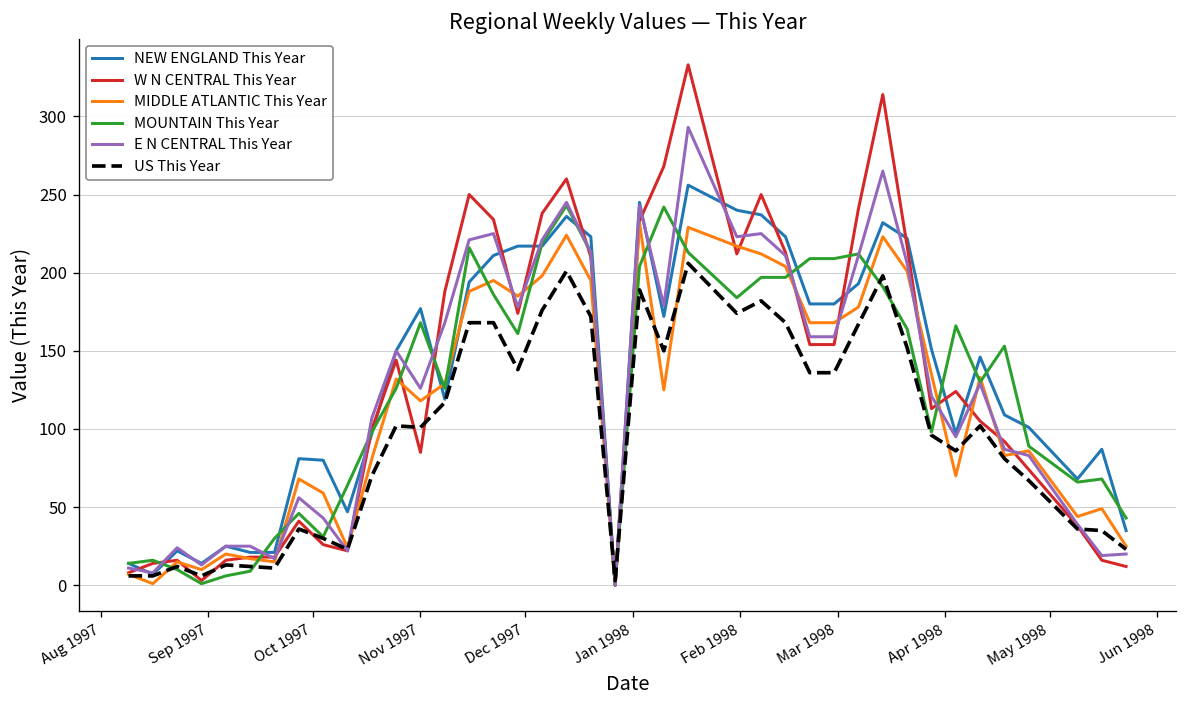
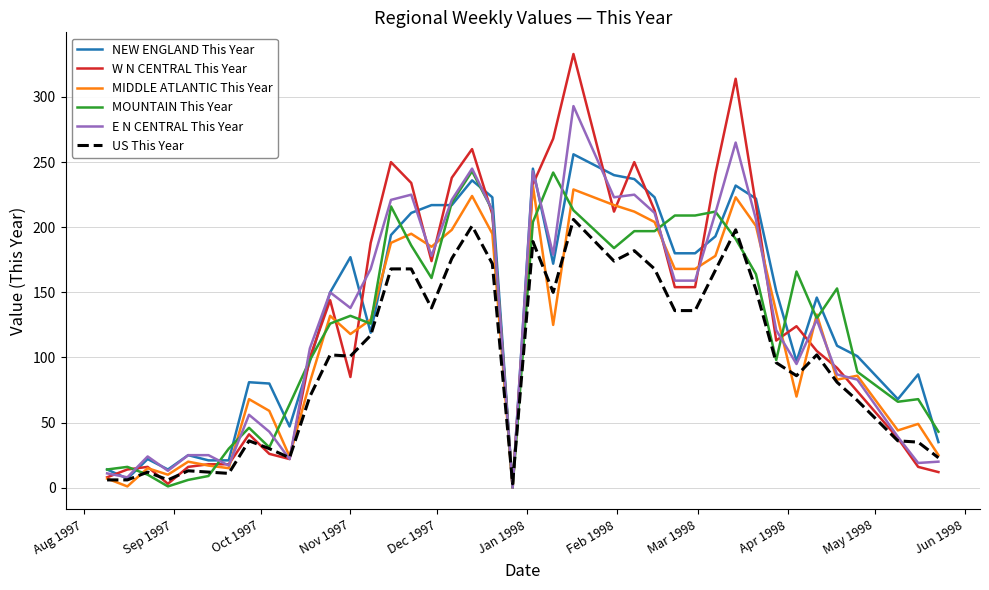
MOUNTAIN This Year, Nov 1997: 168 -> 132
E N CENTRAL This Year, Nov 1997: 126 -> 138
